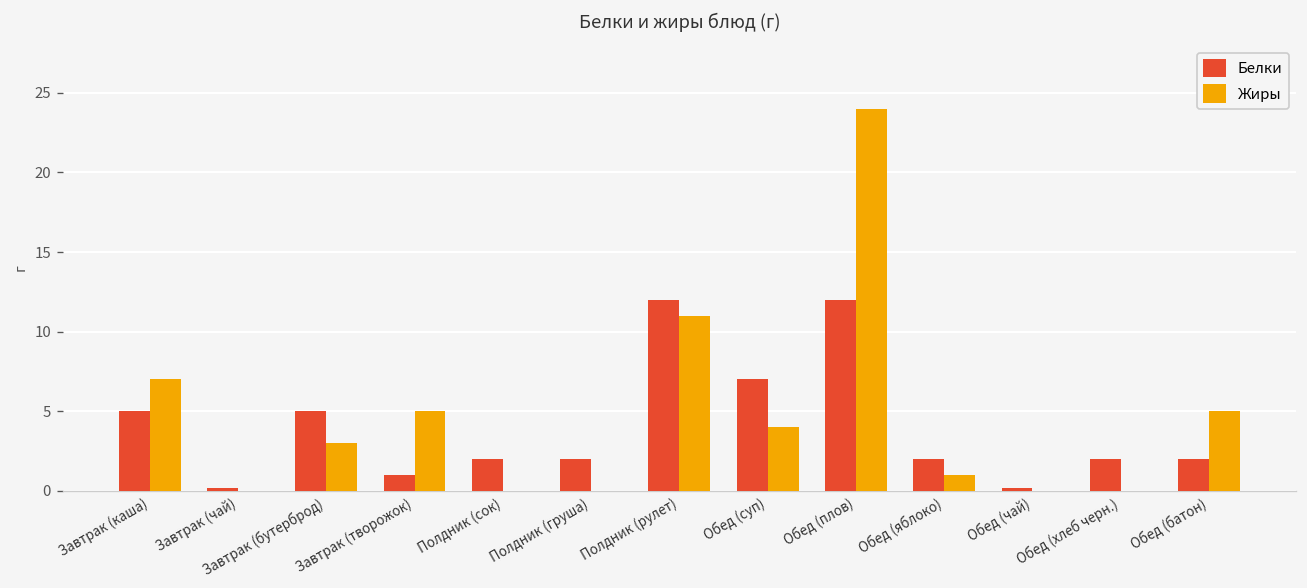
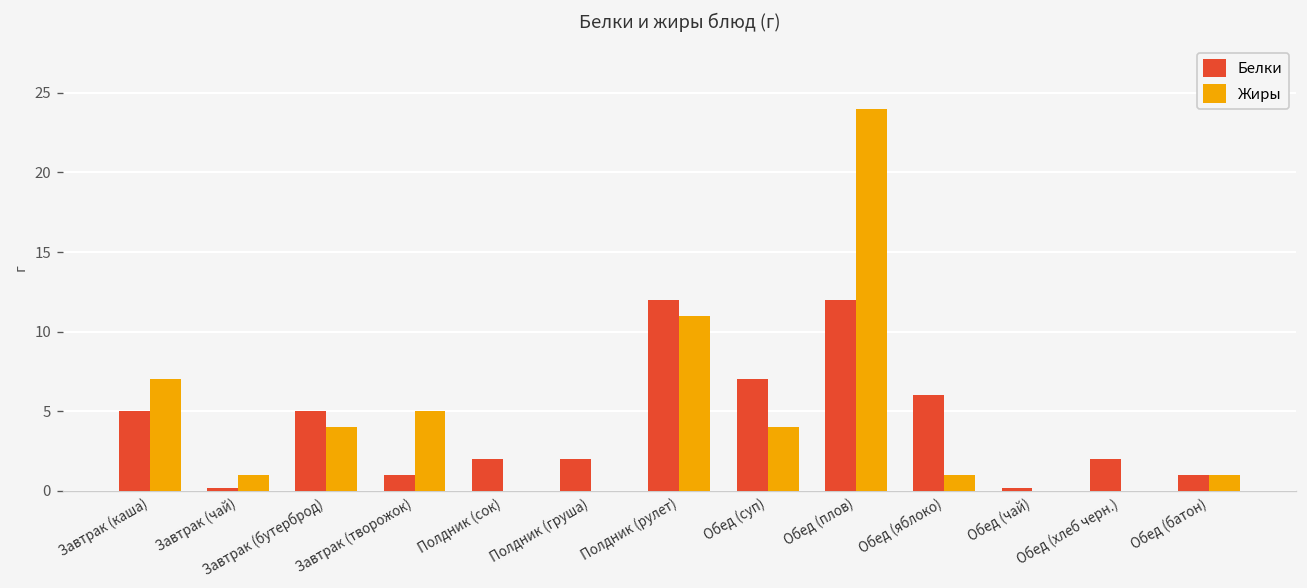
Жиры, Завтрак (чай): 0 -> 1
Жиры, Завтрак (бутерброд): 3 -> 4
Белки, Обед (яблоко): 2 -> 6
Белки, Обед (батон): 2 -> 1
Жиры, Обед (батон): 5 -> 1
